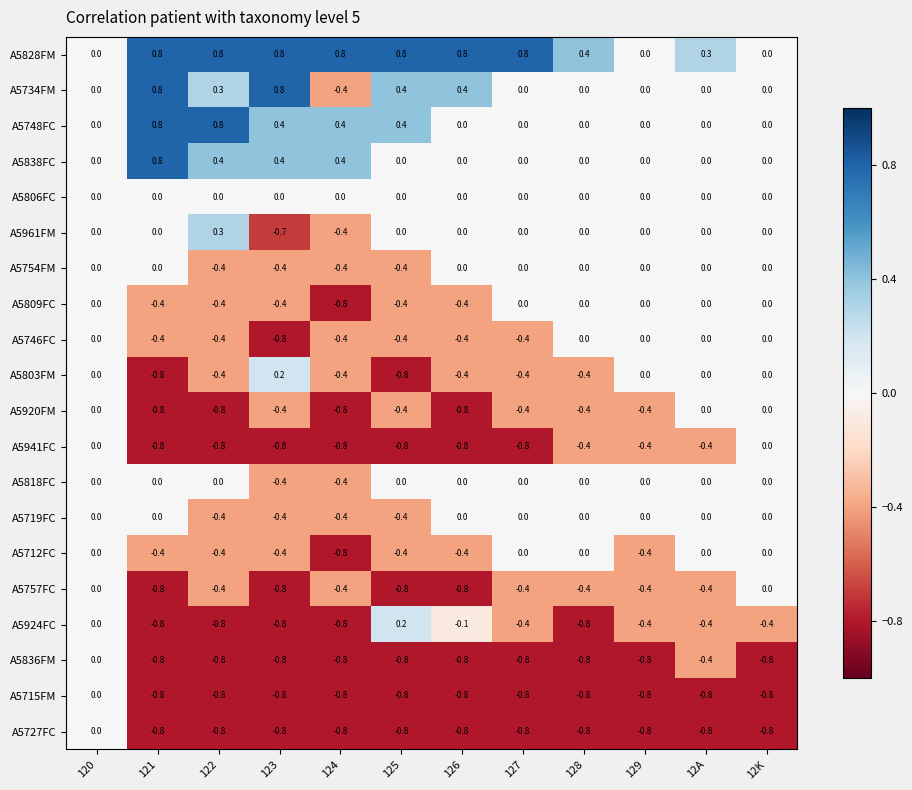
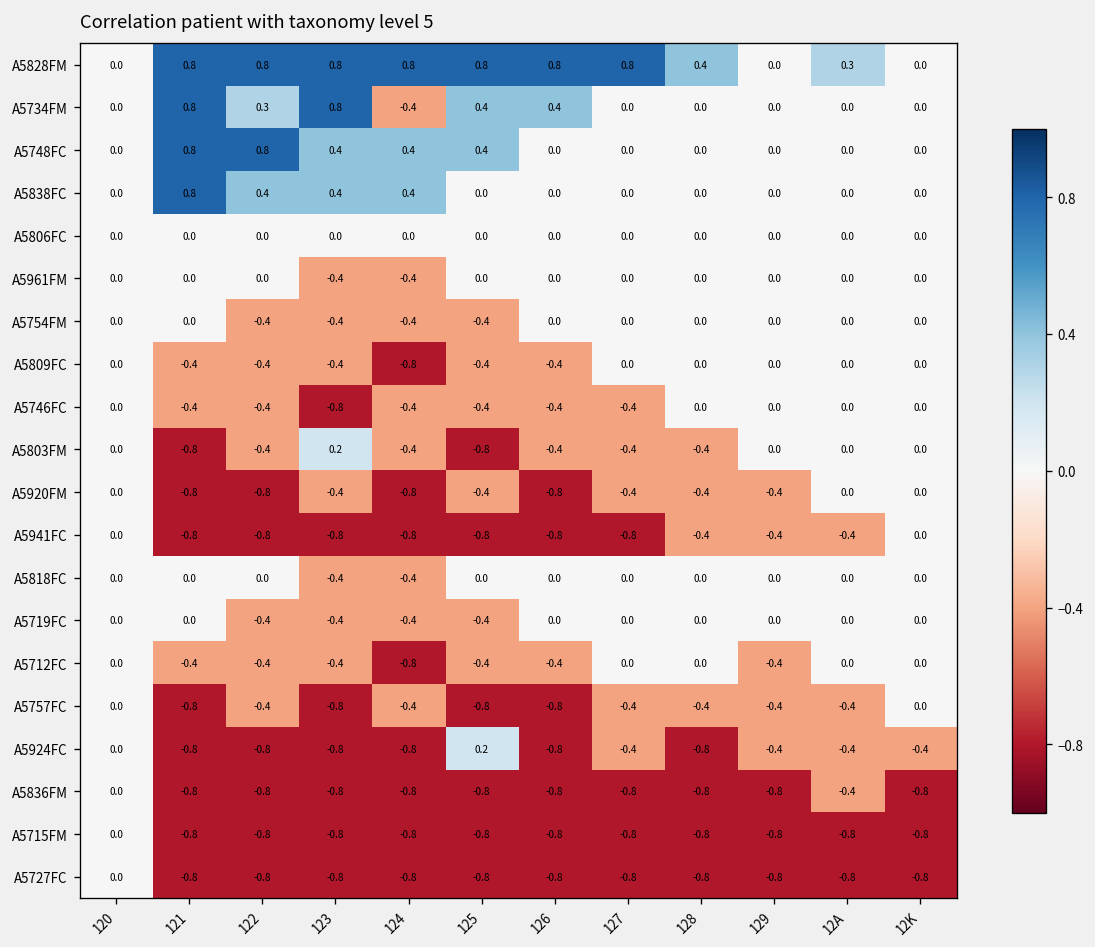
A5961FM, 122: 0.3 -> 0.0
A5961FM, 123: -0.7 -> -0.4
A5924FC, 126: -0.1 -> -0.8
